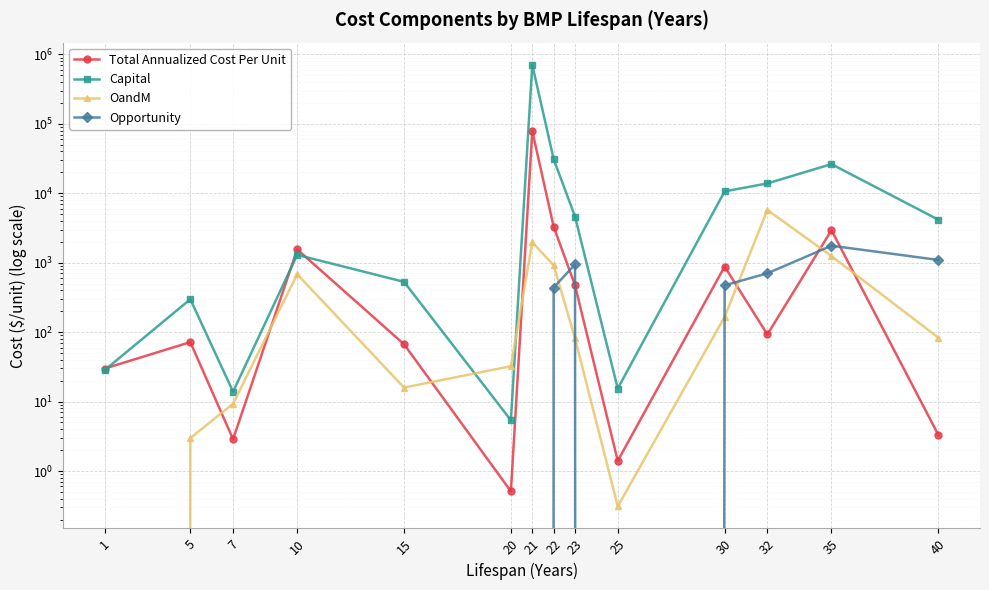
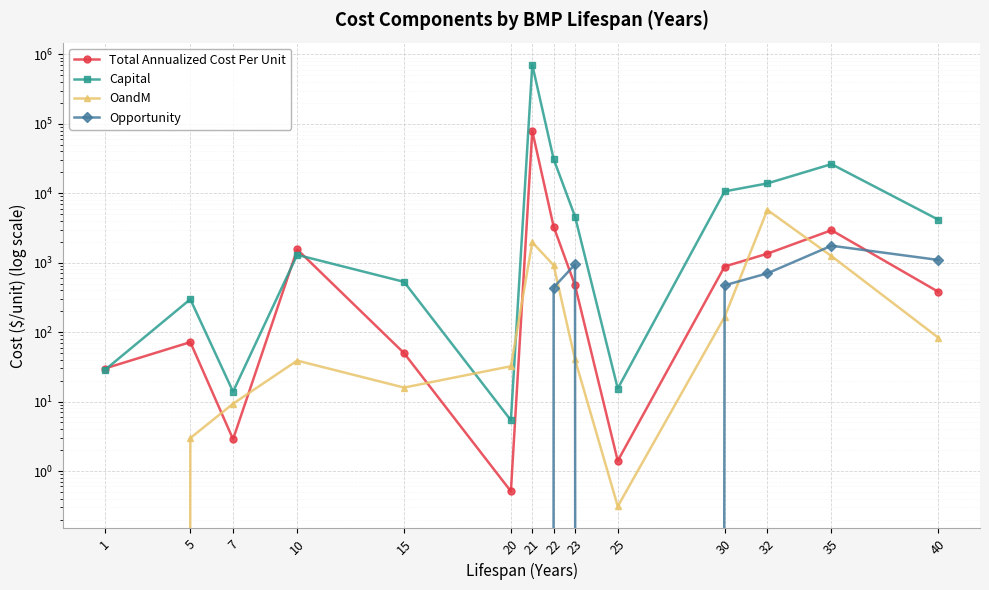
OandM, 10: 700 -> 40
Total Annualized Cost Per Unit, 15: 70 -> 50
OandM, 23: 80 -> 40
Total Annualized Cost Per Unit, 32: 90 -> 1300
Total Annualized Cost Per Unit, 40: 3 -> 400
